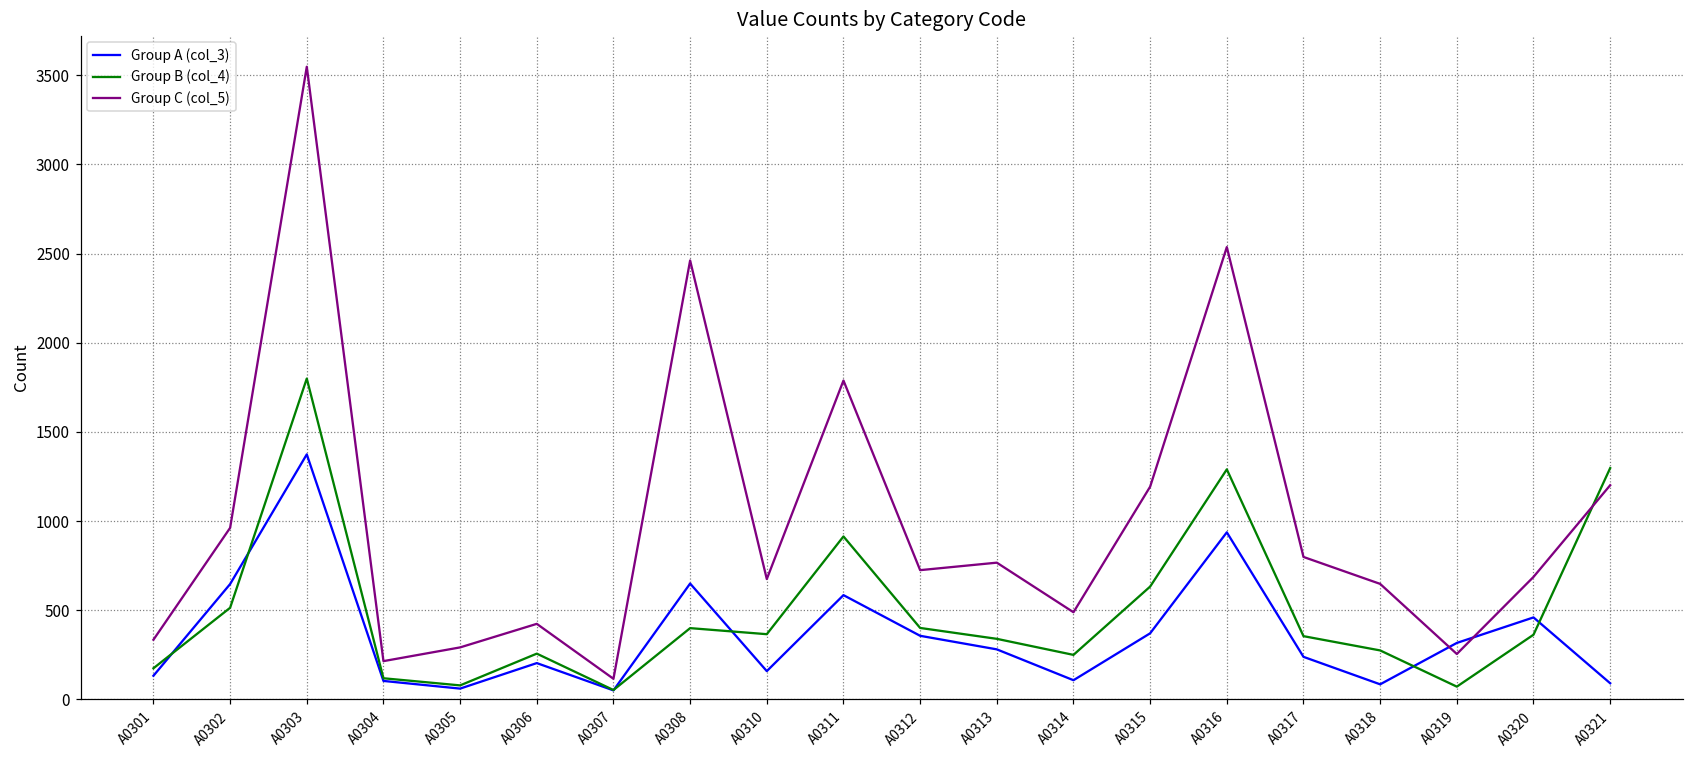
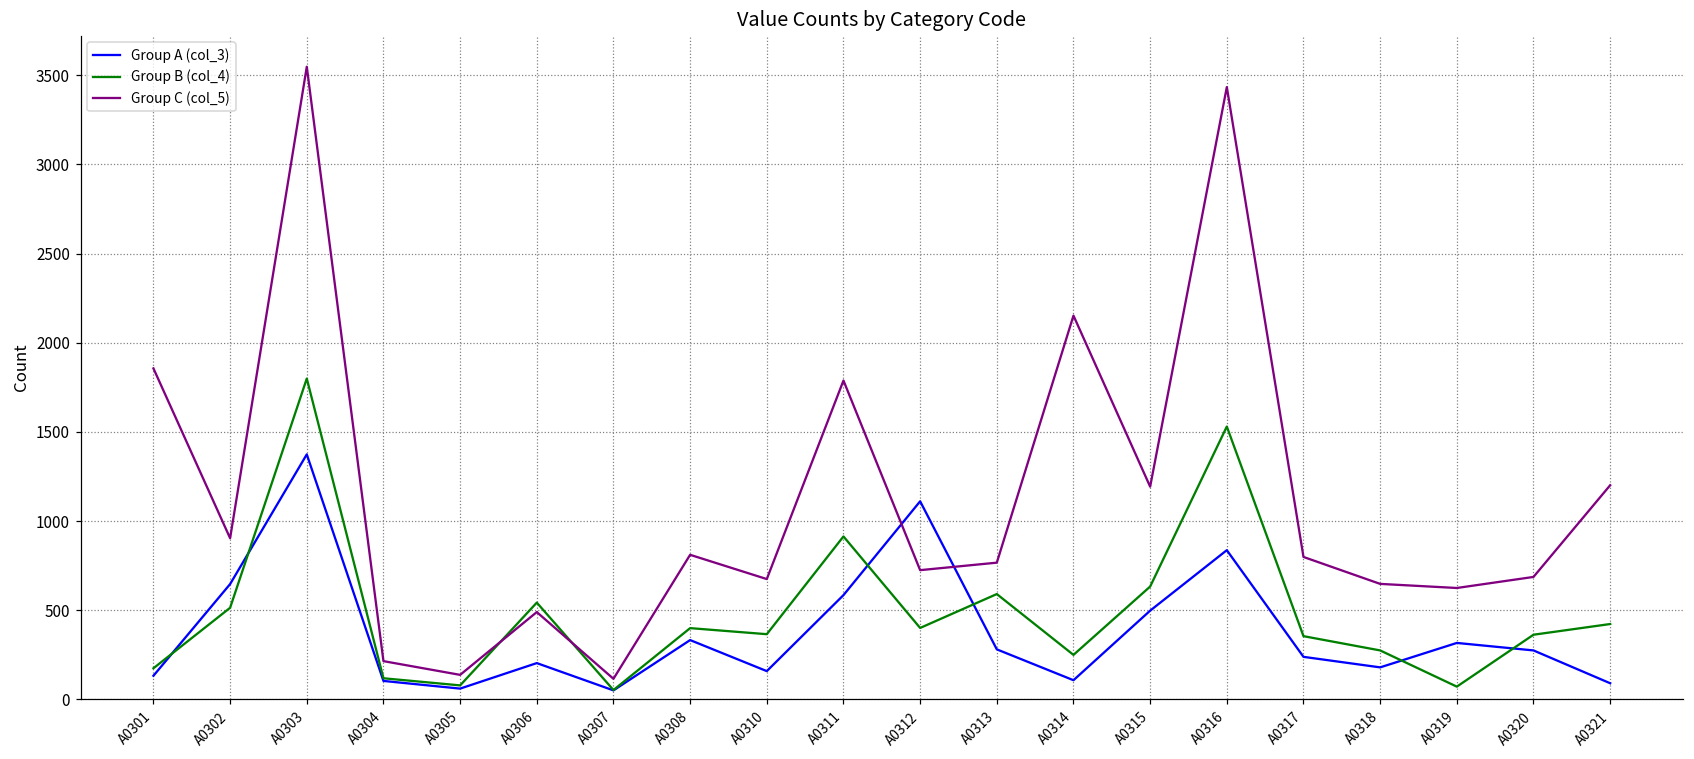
Group C (col_5), A0301: 340 -> 1860
Group C (col_5), A0302: 960 -> 900
Group C (col_5), A0305: 290 -> 140
Group B (col_4), A0306: 260 -> 540
Group C (col_5), A0306: 420 -> 490
Group A (col_3), A0308: 650 -> 330
Group C (col_5), A0308: 2460 -> 810
Group A (col_3), A0312: 360 -> 1110
Group B (col_4), A0313: 340 -> 590
Group C (col_5), A0314: 490 -> 2150
Group A (col_3), A0315: 370 -> 500
Group A (col_3), A0316: 940 -> 840
Group B (col_4), A0316: 1290 -> 1530
Group C (col_5), A0316: 2540 -> 3430
Group A (col_3), A0318: 90 -> 180
Group C (col_5), A0319: 260 -> 630
Group A (col_3), A0320: 460 -> 280
Group B (col_4), A0321: 1300 -> 420
